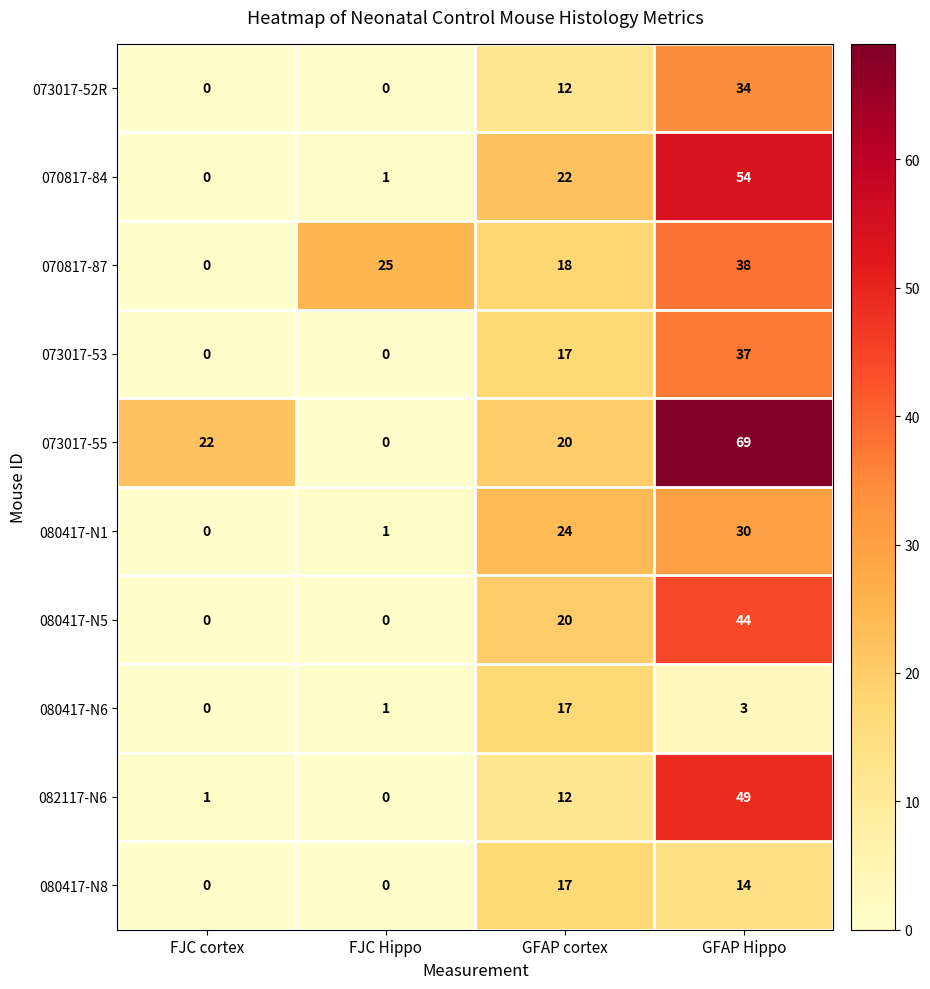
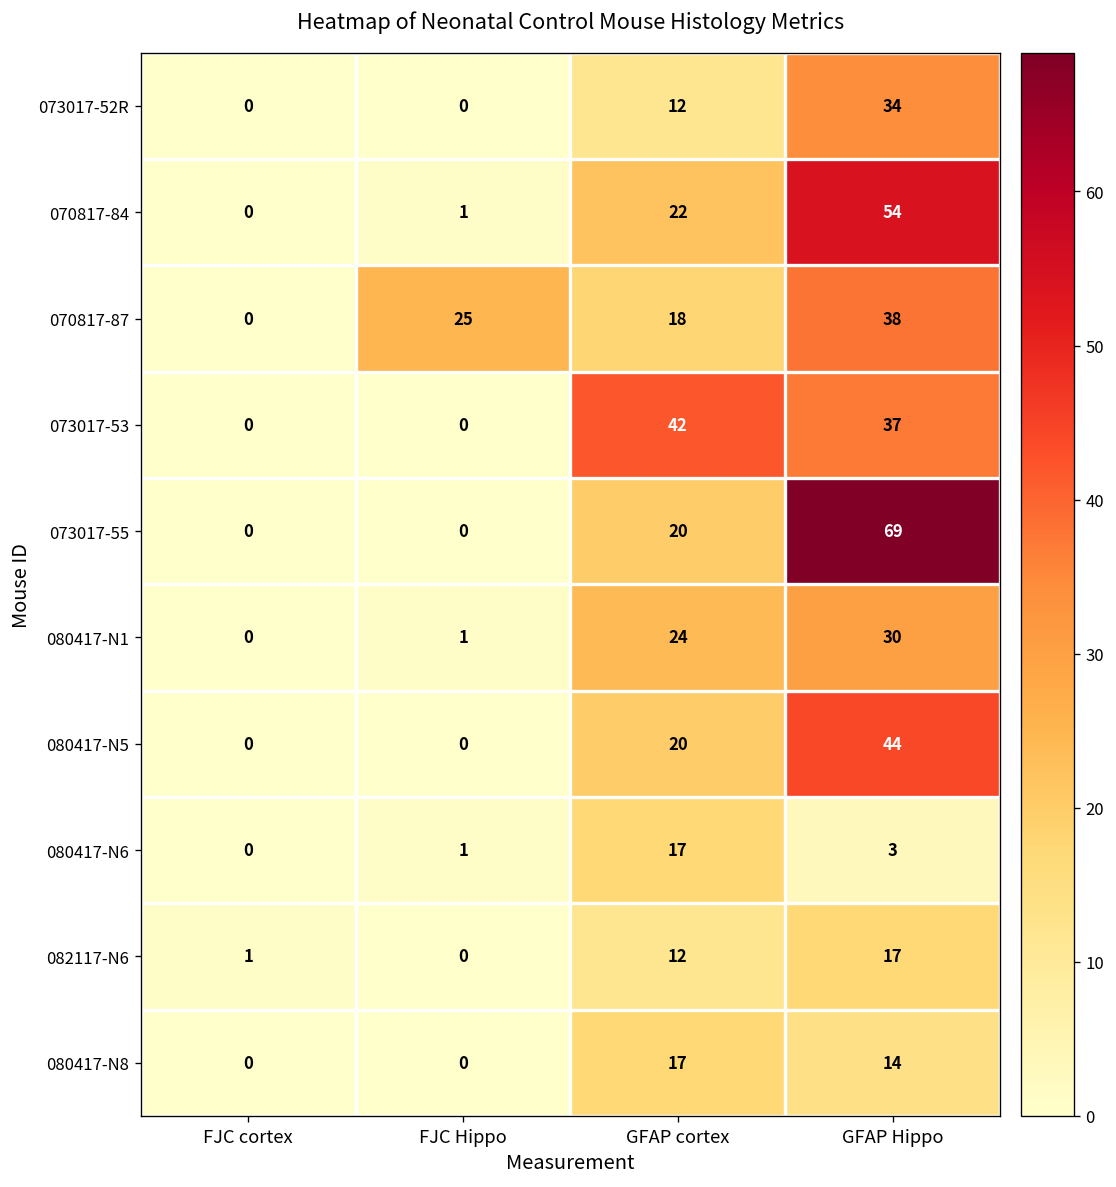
073017-53, GFAP cortex: 17 -> 42
073017-55, FJC cortex: 22 -> 0
082117-N6, GFAP Hippo: 49 -> 17
